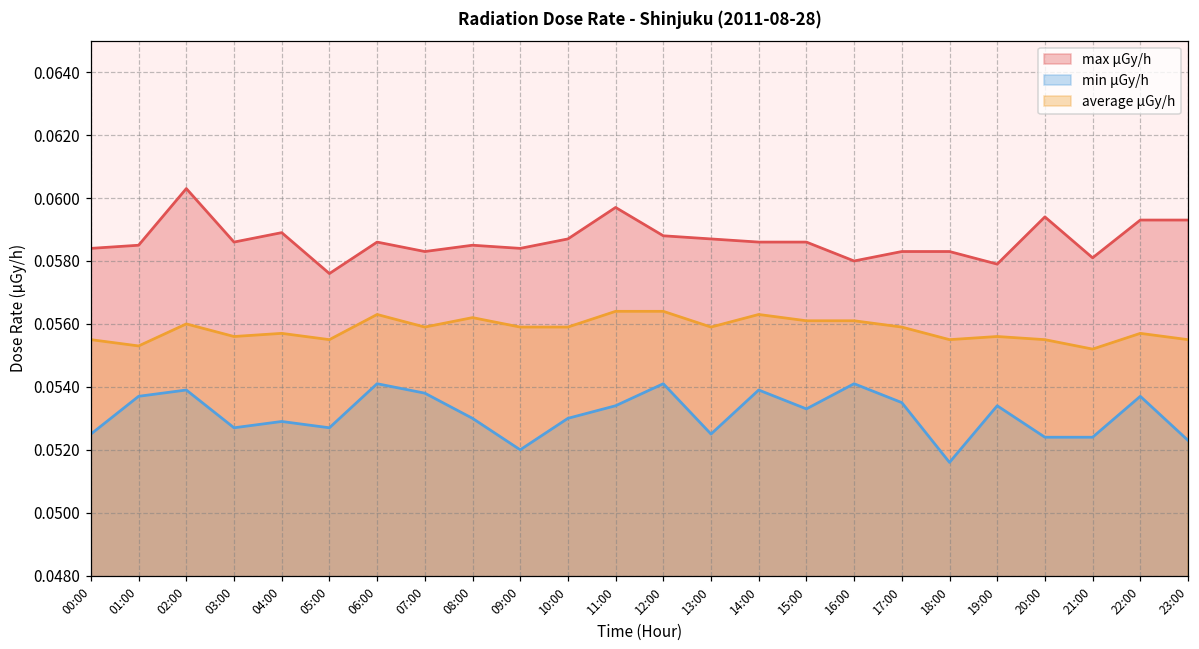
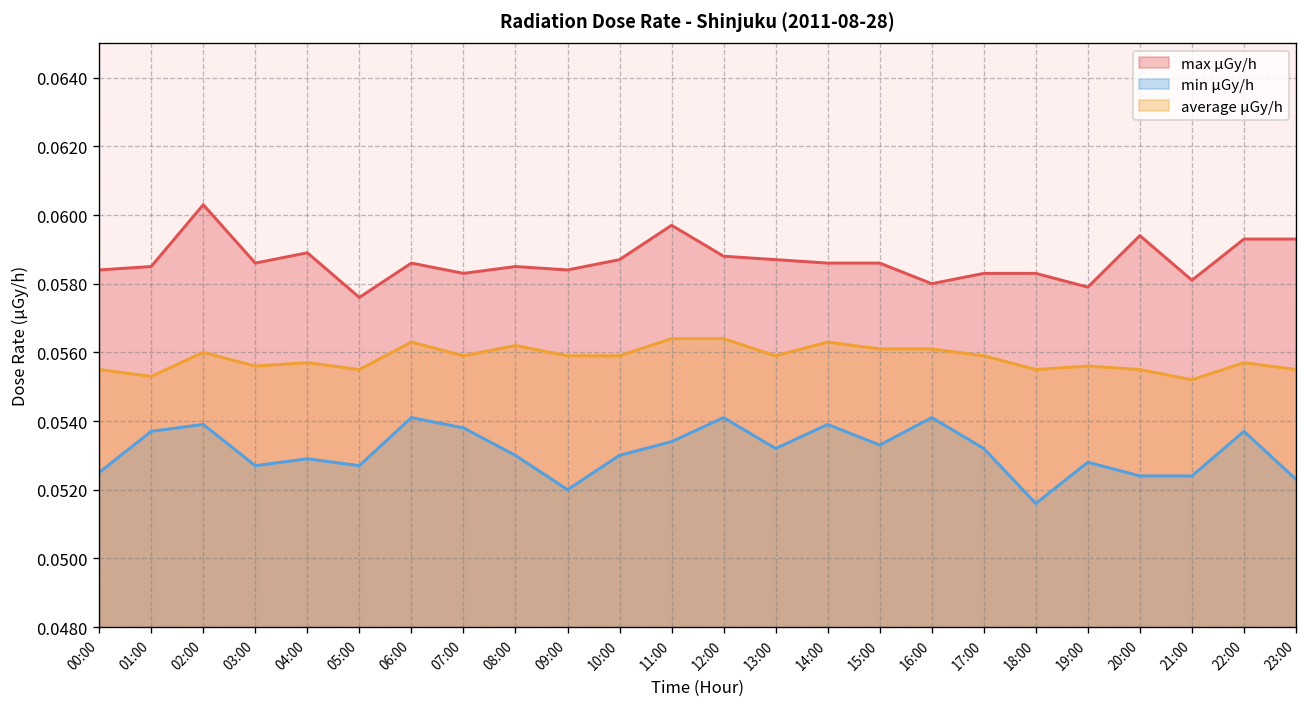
min μGy/h, 13:00: 0.0525 -> 0.0532
min μGy/h, 17:00: 0.0535 -> 0.0532
min μGy/h, 19:00: 0.0534 -> 0.0528
